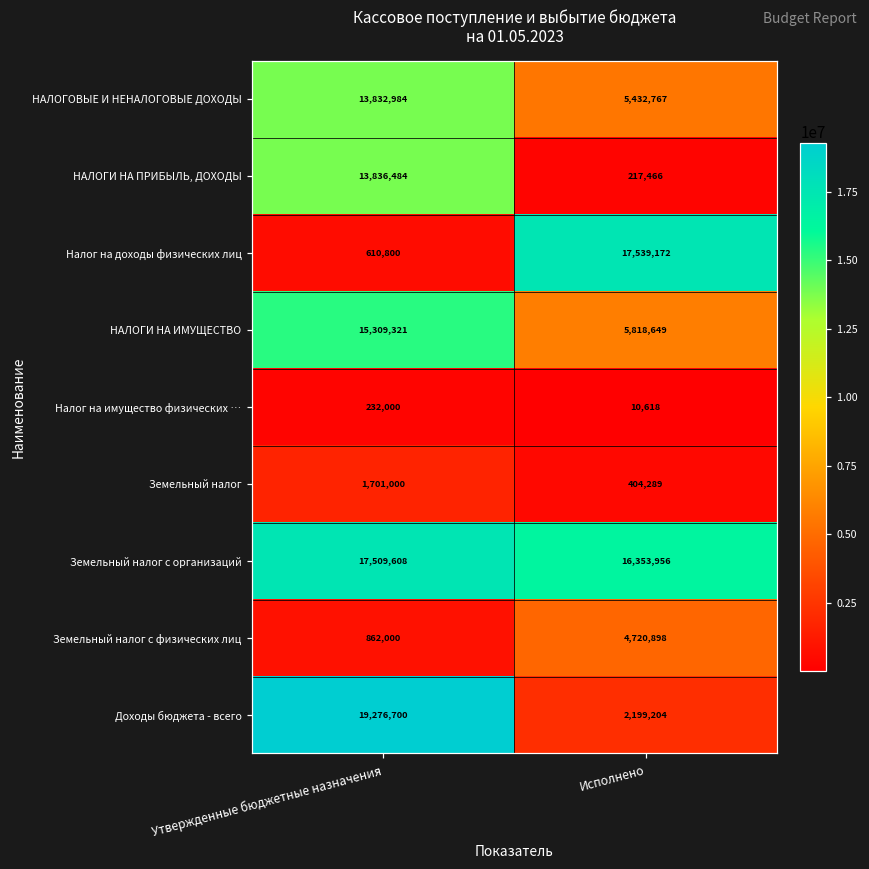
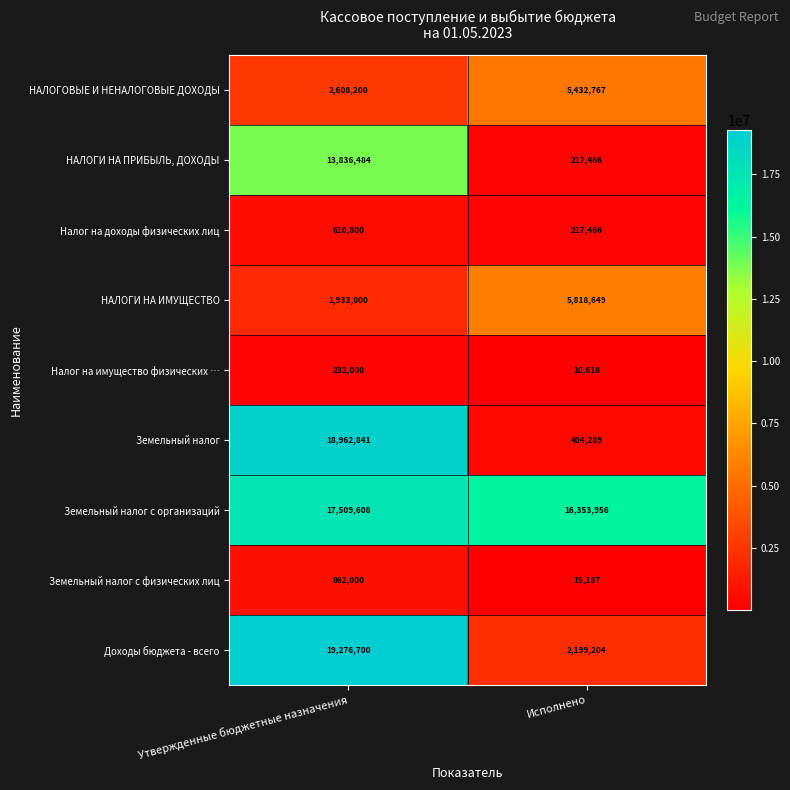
НАЛОГОВЫЕ И НЕНАЛОГОВЫЕ ДОХОДЫ, Утвержденные бюджетные назначения: 13,832,984 -> 2,608,200
Налог на доходы физических лиц, Исполнено: 17,539,172 -> 217,466
НАЛОГИ НА ИМУЩЕСТВО, Утвержденные бюджетные назначения: 15,309,321 -> 1,933,000
Земельный налог, Утвержденные бюджетные назначения: 1,701,000 -> 18,962,841
Земельный налог с физических лиц, Исполнено: 4,720,898 -> 15,187
